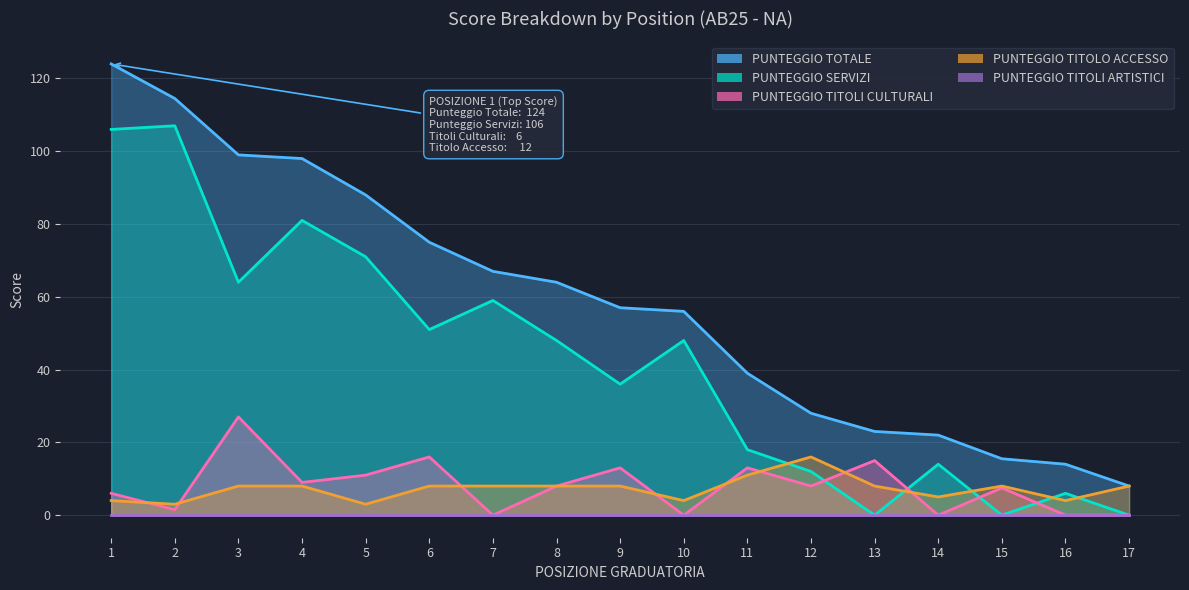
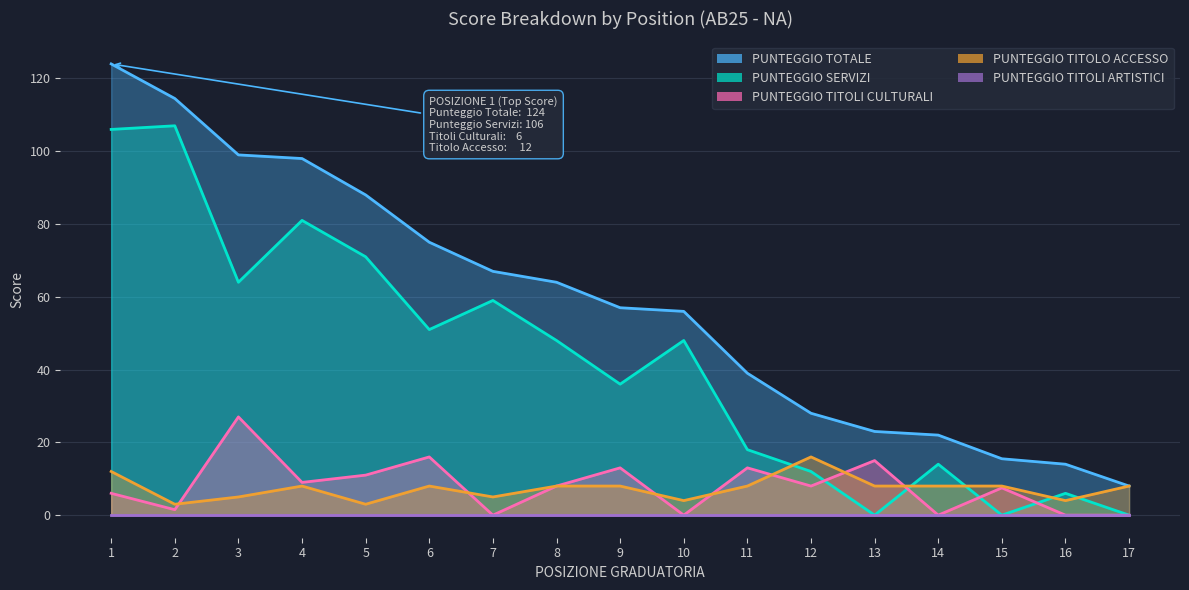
PUNTEGGIO TITOLO ACCESSO, 1: 4 -> 12
PUNTEGGIO TITOLO ACCESSO, 3: 8 -> 5
PUNTEGGIO TITOLO ACCESSO, 7: 8 -> 5
PUNTEGGIO TITOLO ACCESSO, 11: 11 -> 8
PUNTEGGIO TITOLO ACCESSO, 14: 5 -> 8
